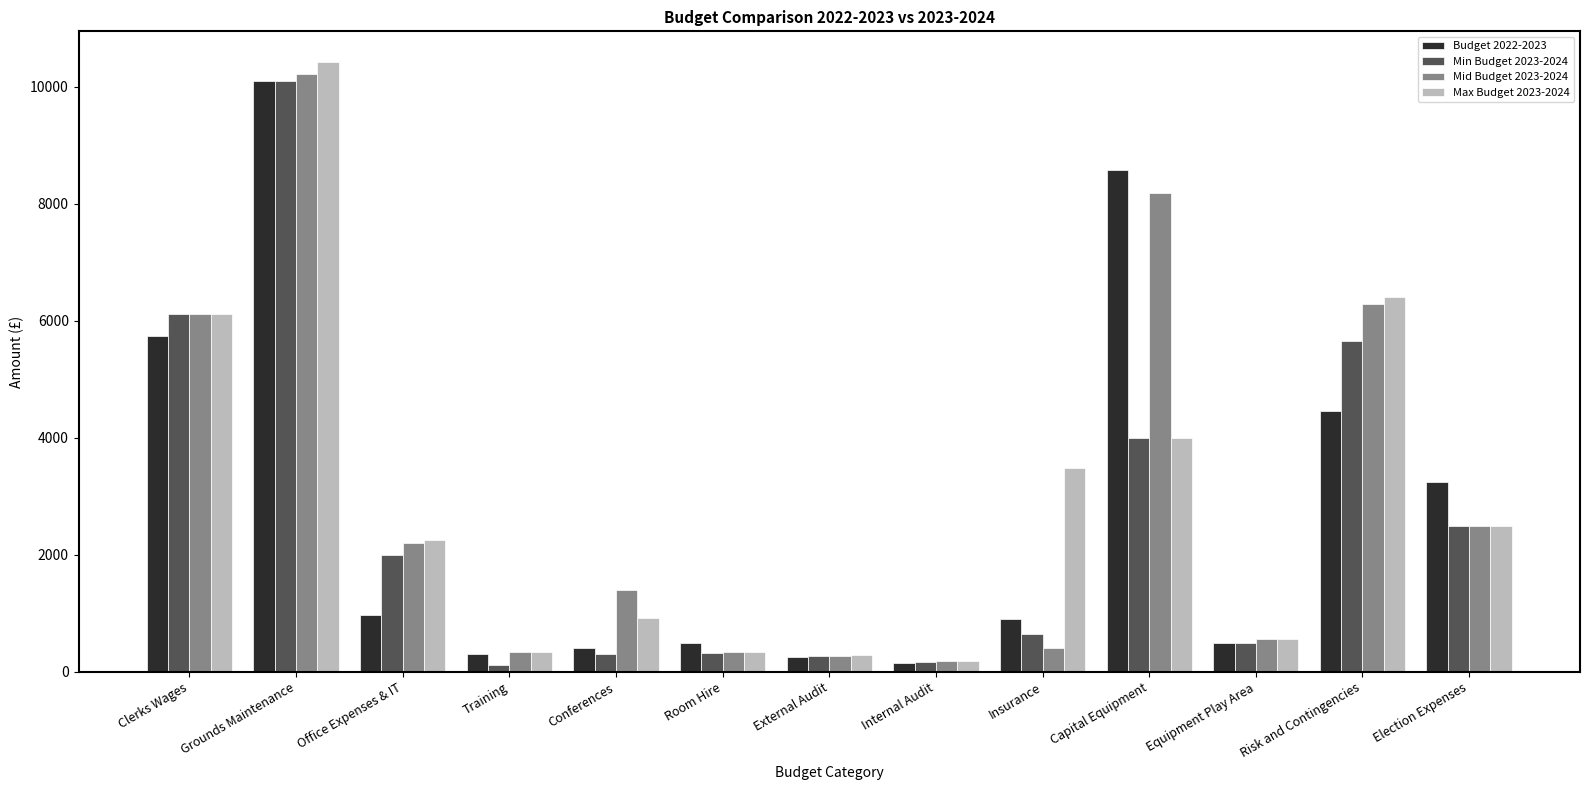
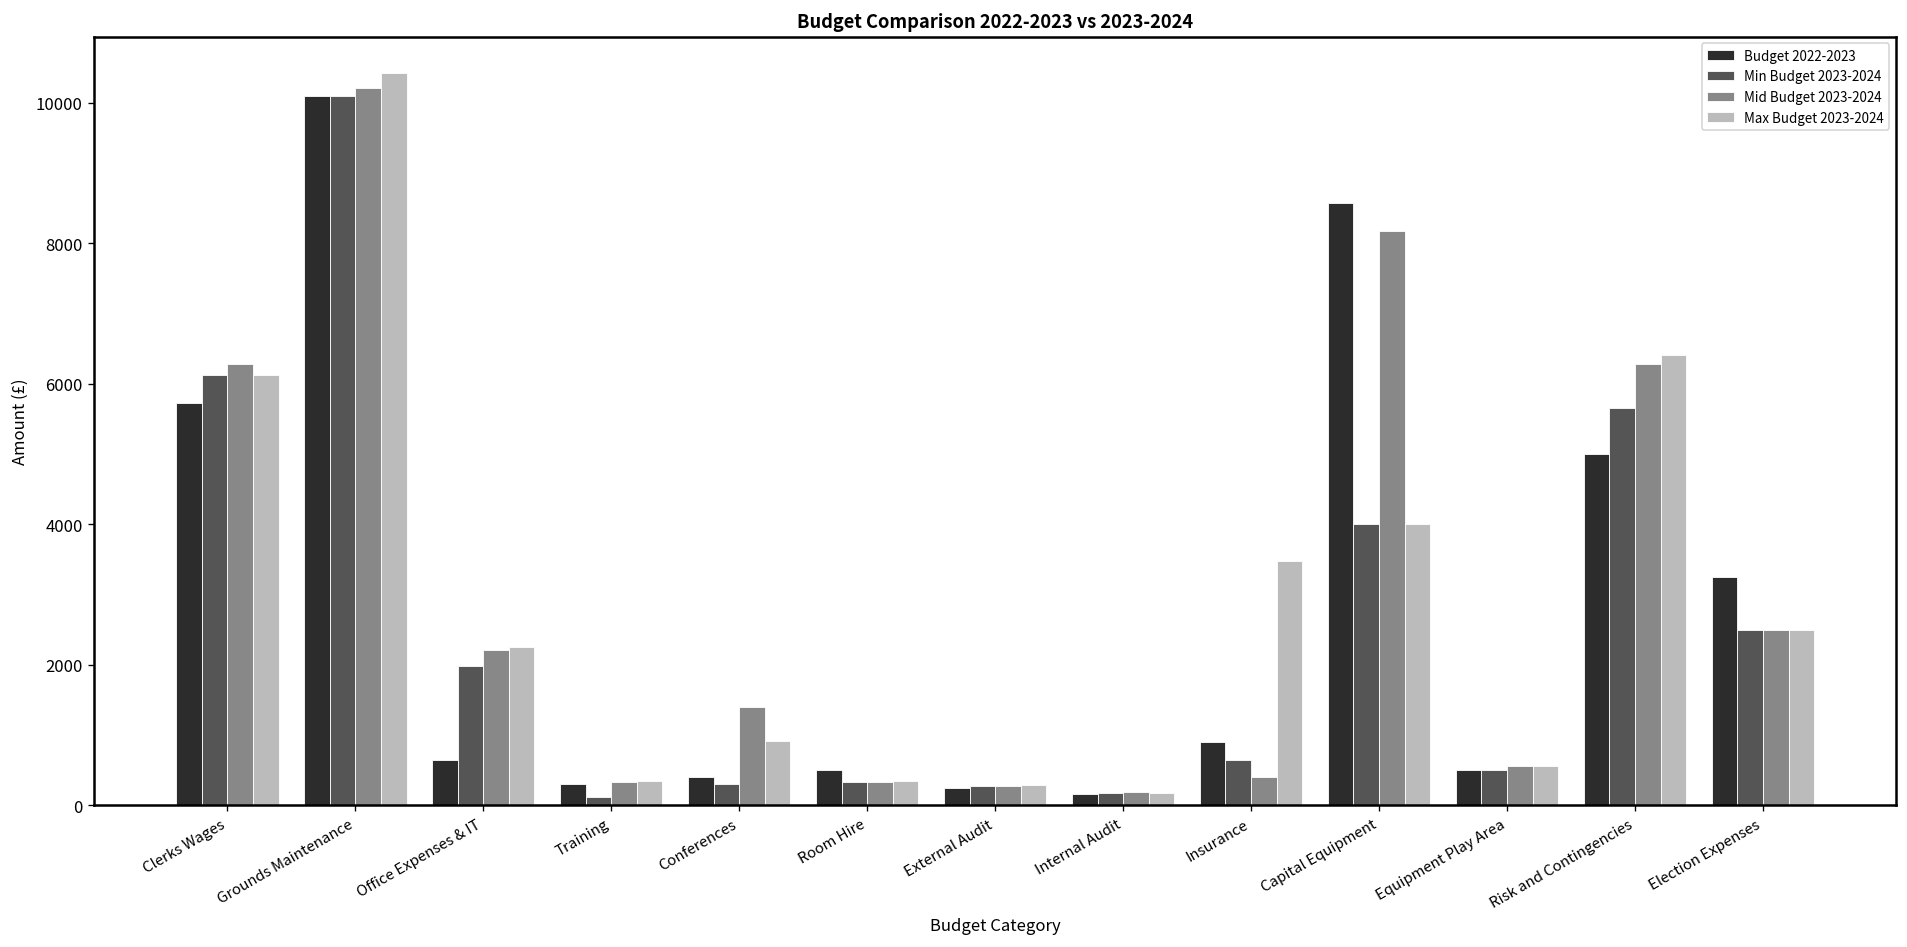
Mid Budget 2023-2024, Clerks Wages: 6100 -> 6300
Budget 2022-2023, Office Expenses & IT: 1000 -> 600
Budget 2022-2023, Risk and Contingencies: 4400 -> 5000
